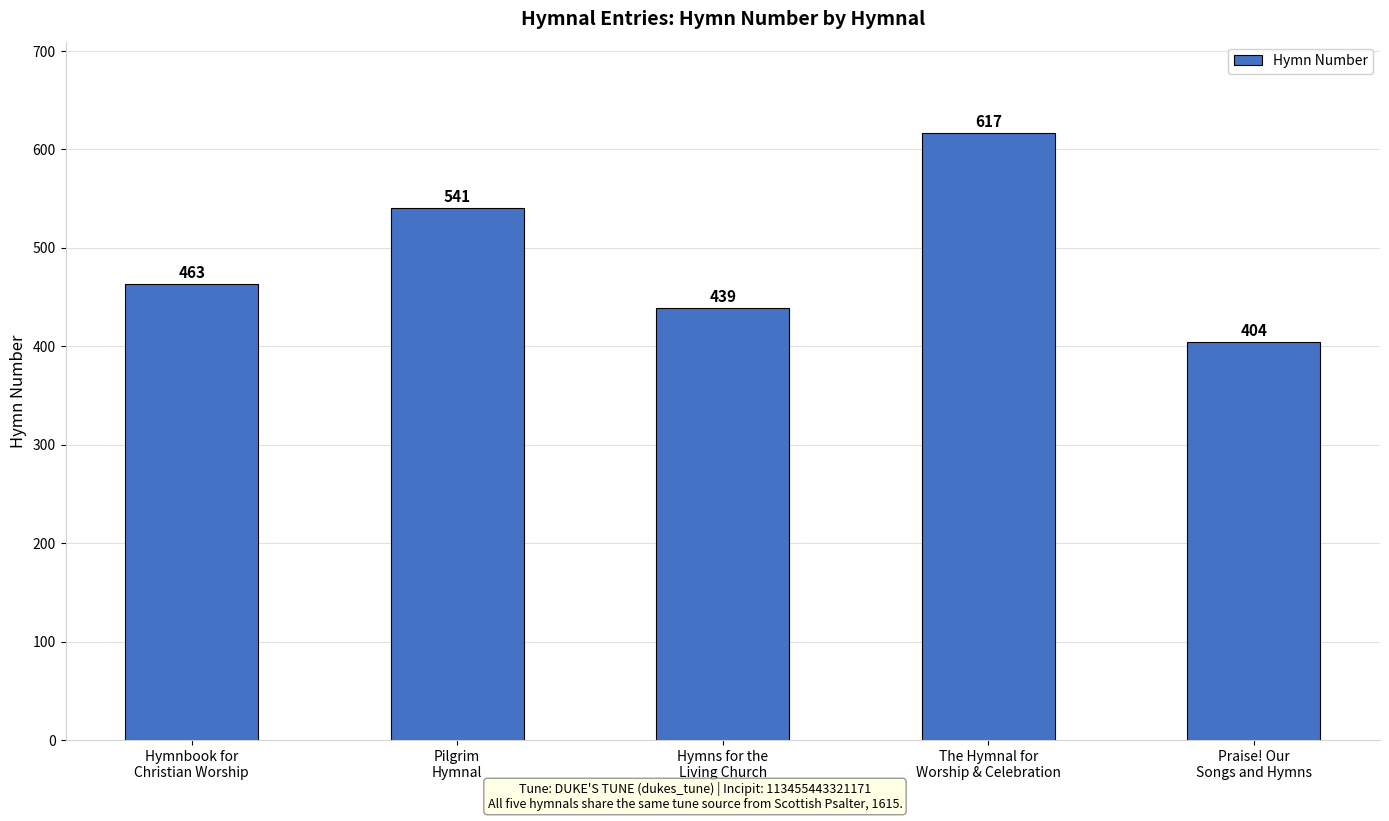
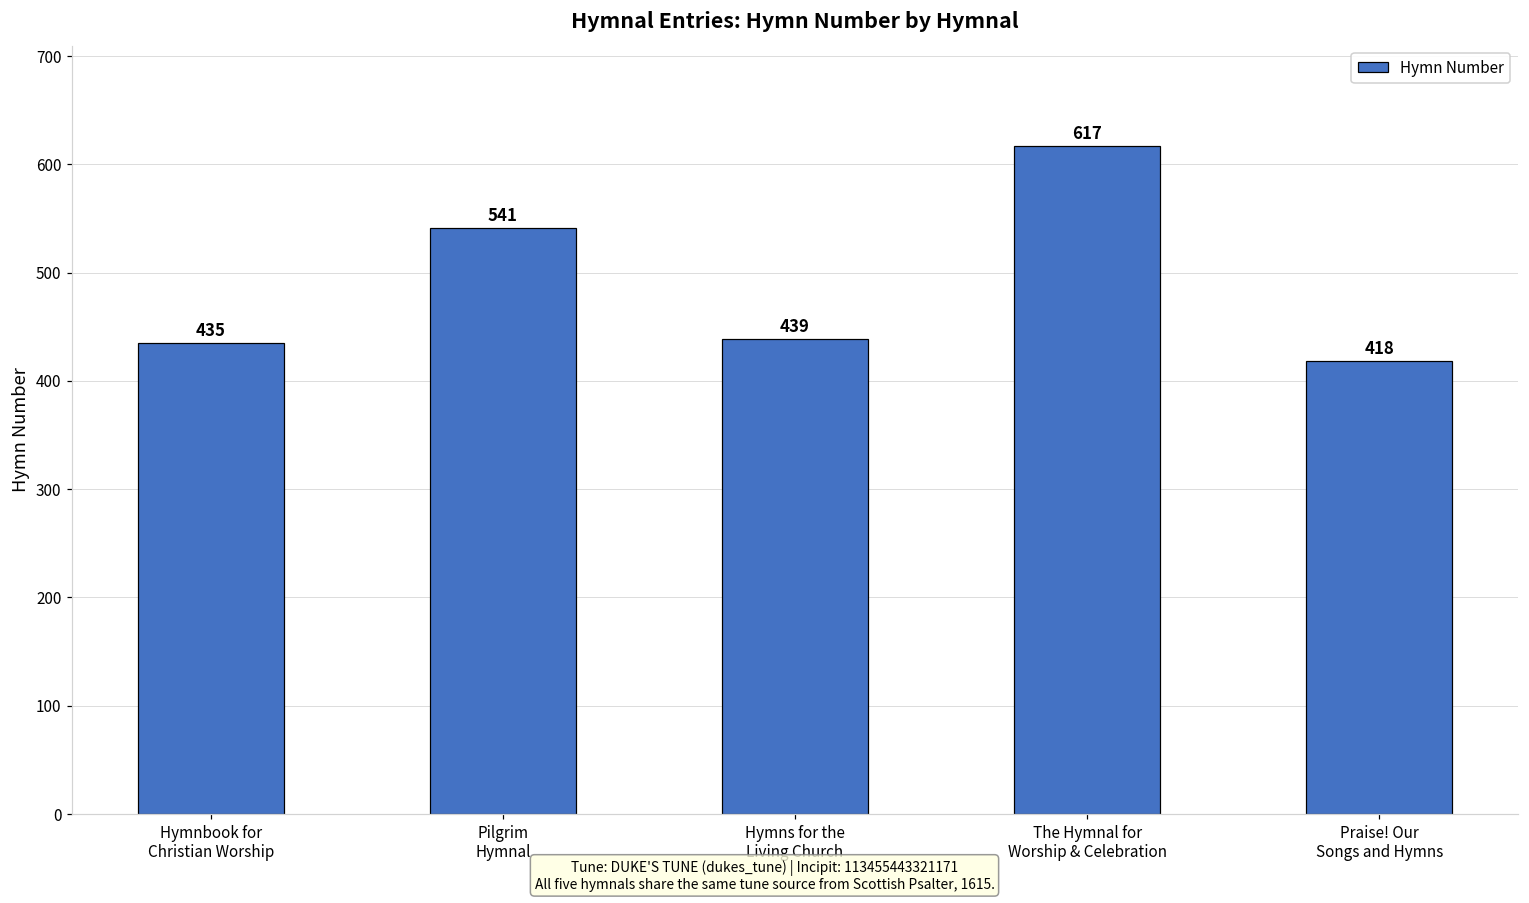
Hymnbook for Christian Worship: 463 -> 435
Praise! Our Songs and Hymns: 404 -> 418
